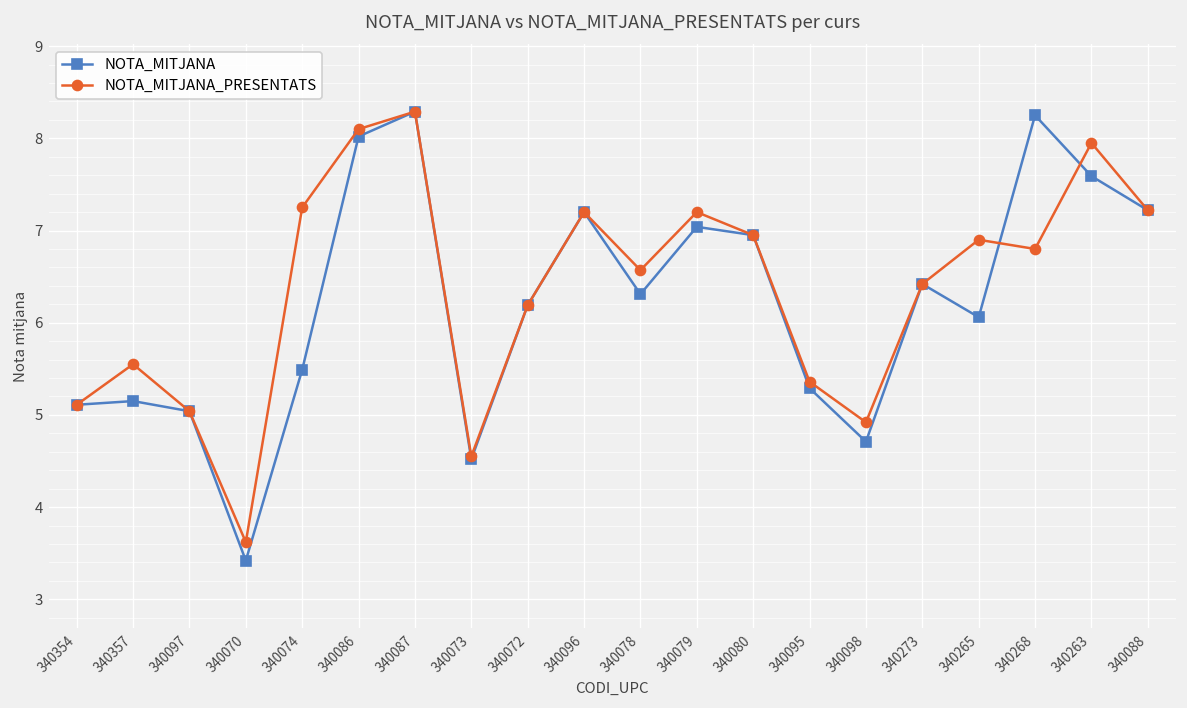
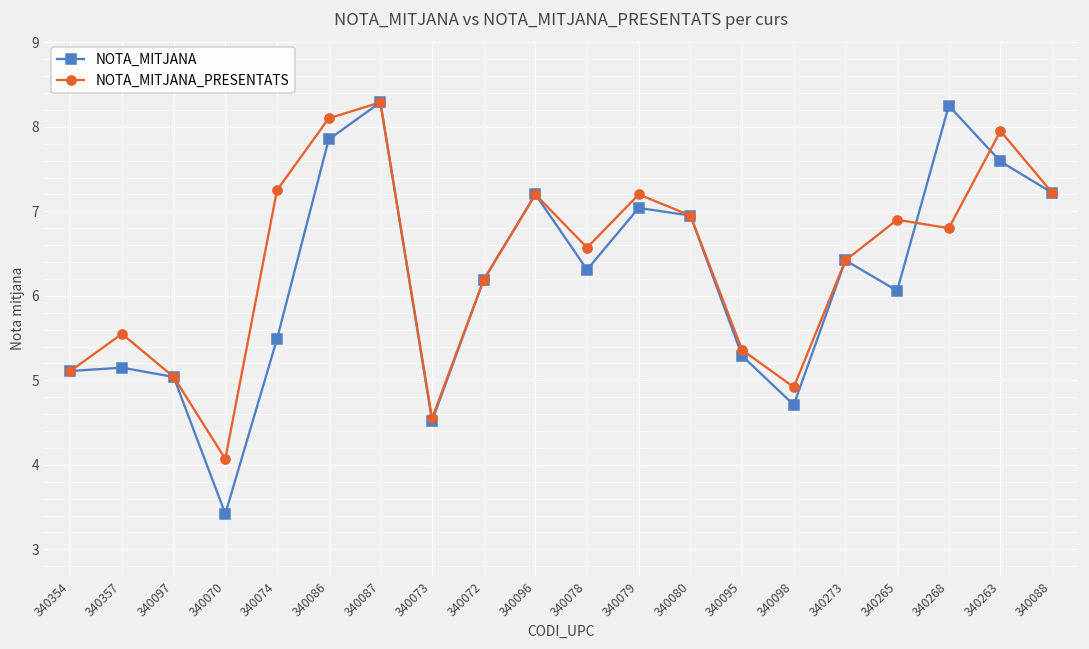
NOTA_MITJANA_PRESENTATS, 340070: 3.6 -> 4.1
NOTA_MITJANA, 340086: 8.0 -> 7.9
